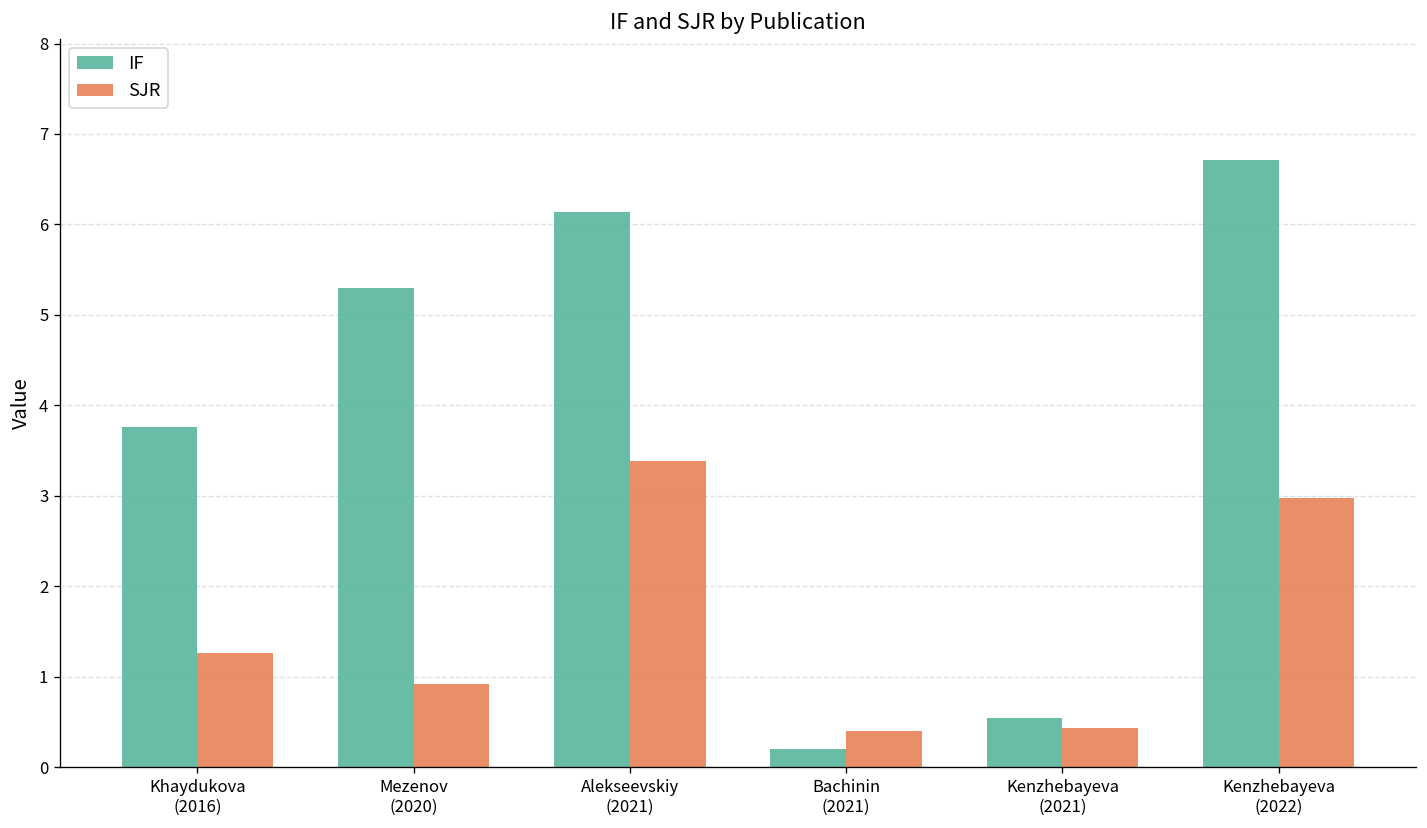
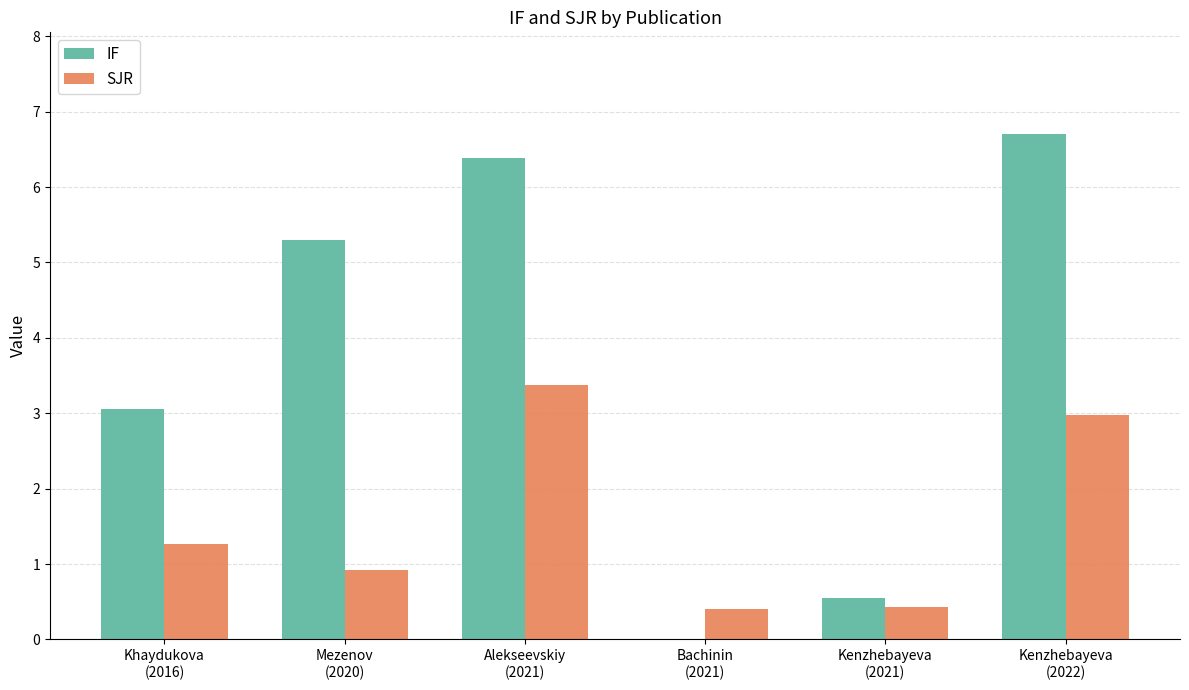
IF, Khaydukova (2016): 3.8 -> 3.1
IF, Alekseevskiy (2021): 6.1 -> 6.4
IF, Bachinin (2021): 0.2 -> 0.0
